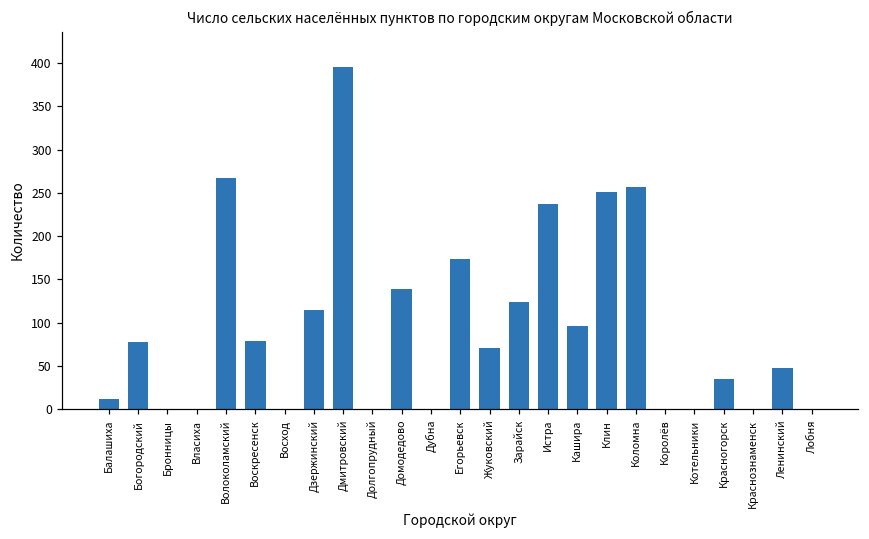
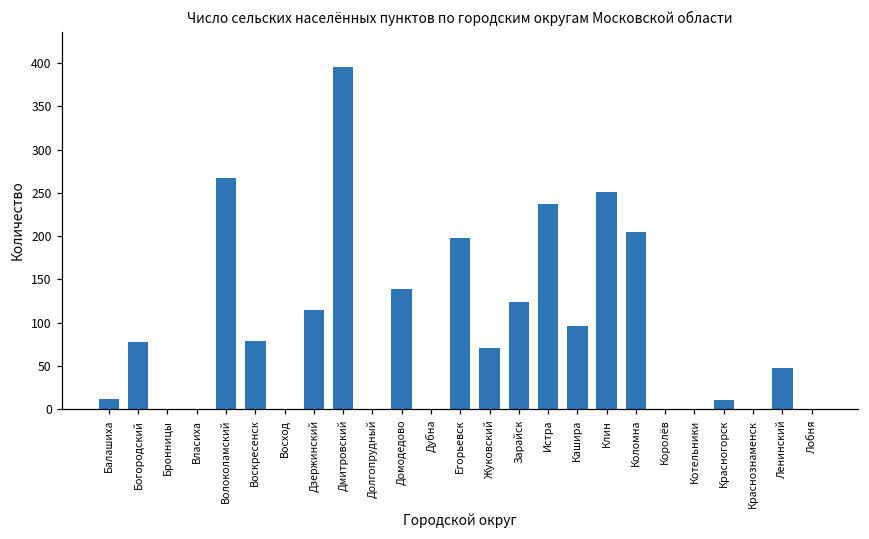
Егорьевск: 170 -> 200
Коломна: 260 -> 210
Красногорск: 40 -> 10
